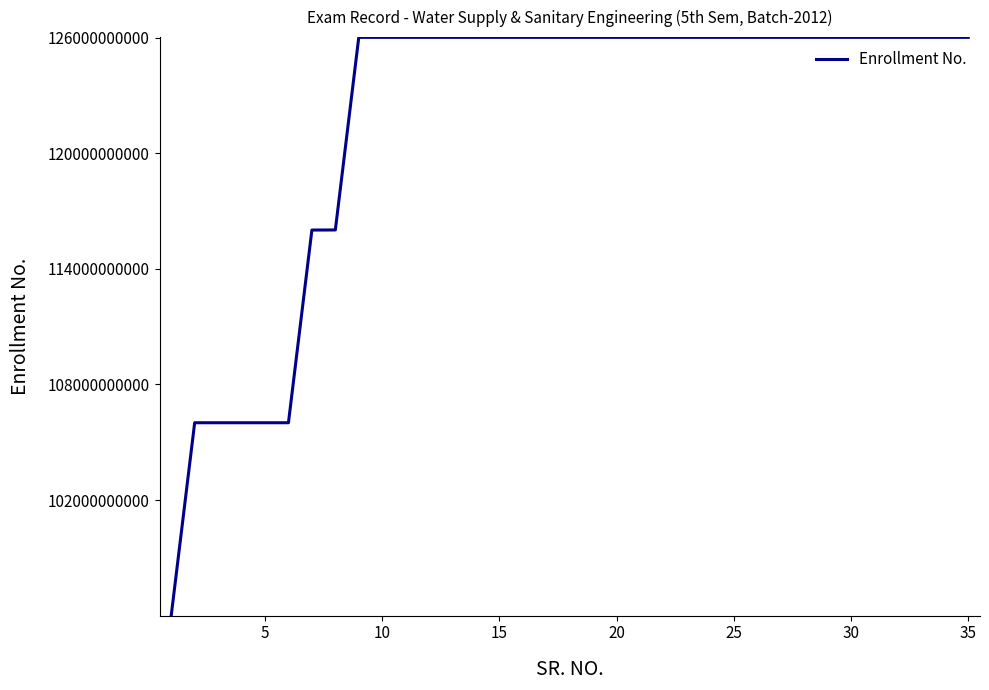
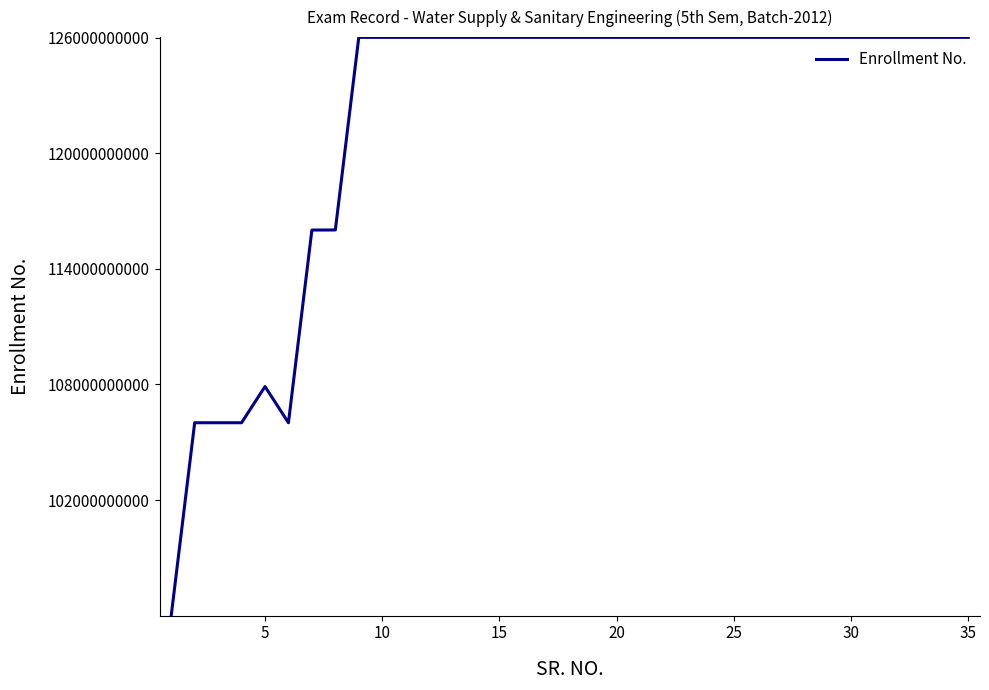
5: 106000000000 -> 107900000000
